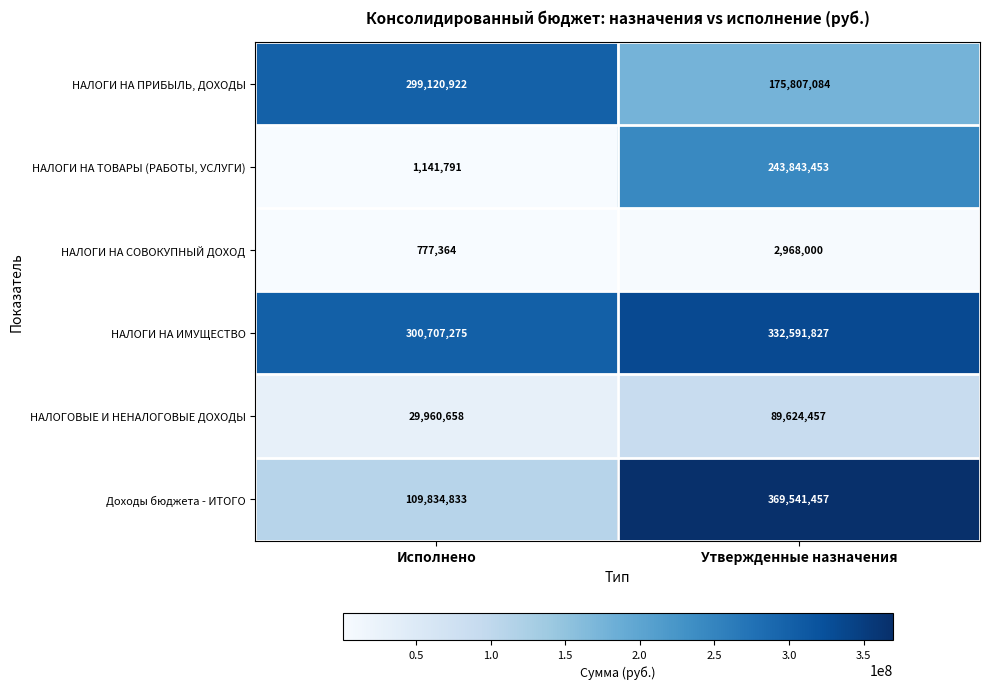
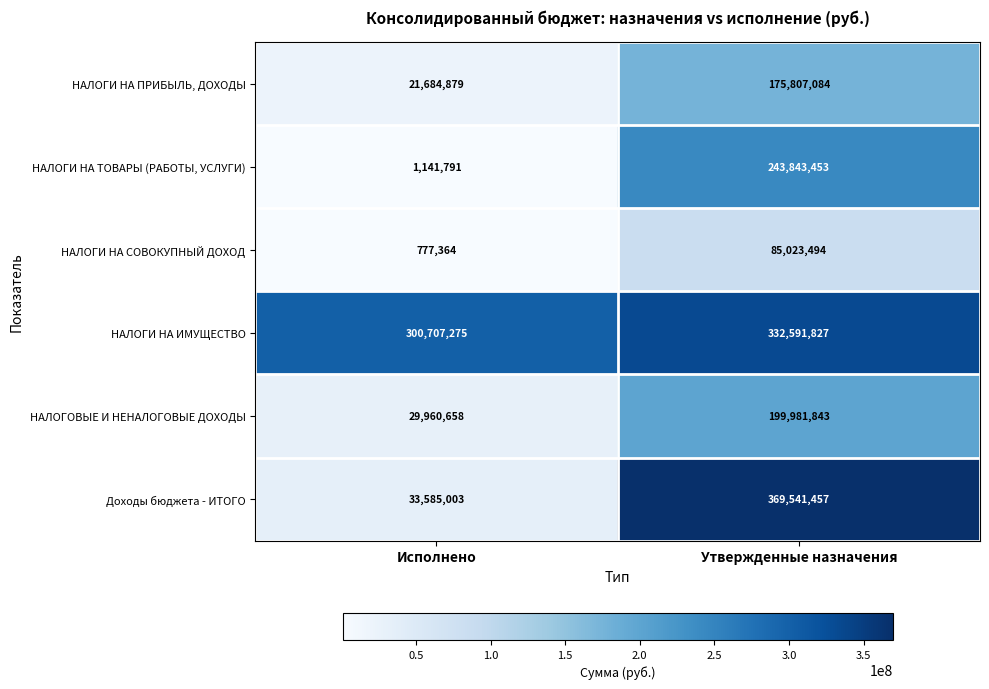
НАЛОГИ НА ПРИБЫЛЬ, ДОХОДЫ, Исполнено: 299,120,922 -> 21,684,879
НАЛОГИ НА СОВОКУПНЫЙ ДОХОД, Утвержденные назначения: 2,968,000 -> 85,023,494
НАЛОГОВЫЕ И НЕНАЛОГОВЫЕ ДОХОДЫ, Утвержденные назначения: 89,624,457 -> 199,981,843
Доходы бюджета - ИТОГО, Исполнено: 109,834,833 -> 33,585,003
